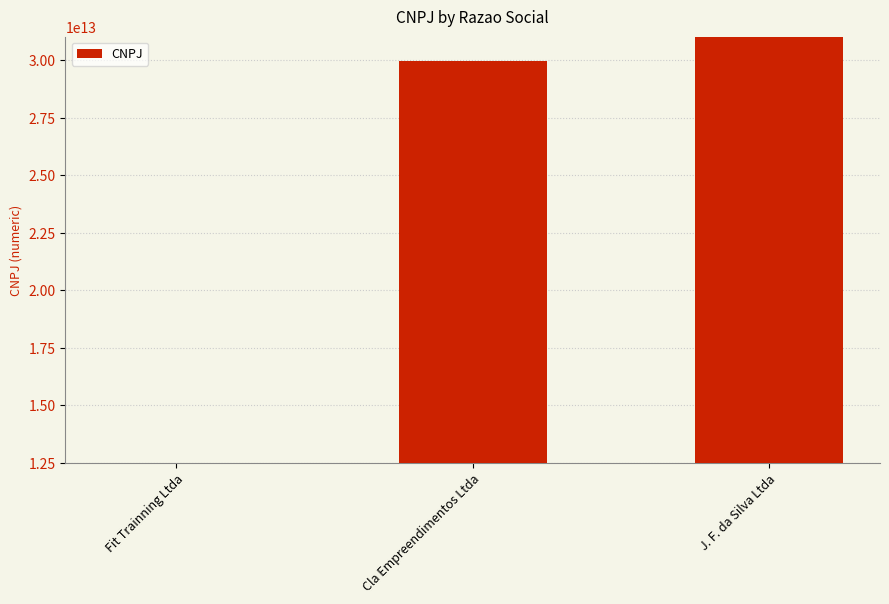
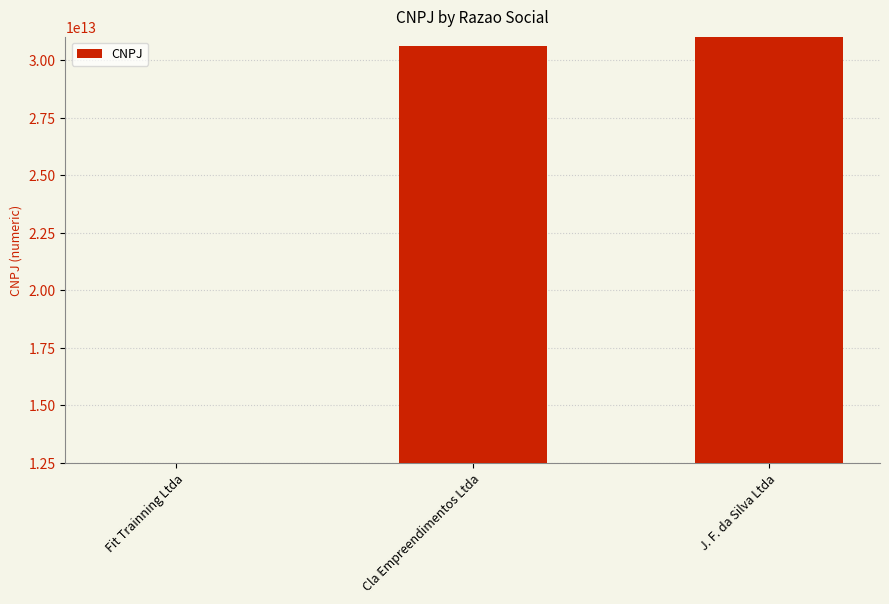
Cla Empreendimentos Ltda: 30000000000000 -> 30600000000000
